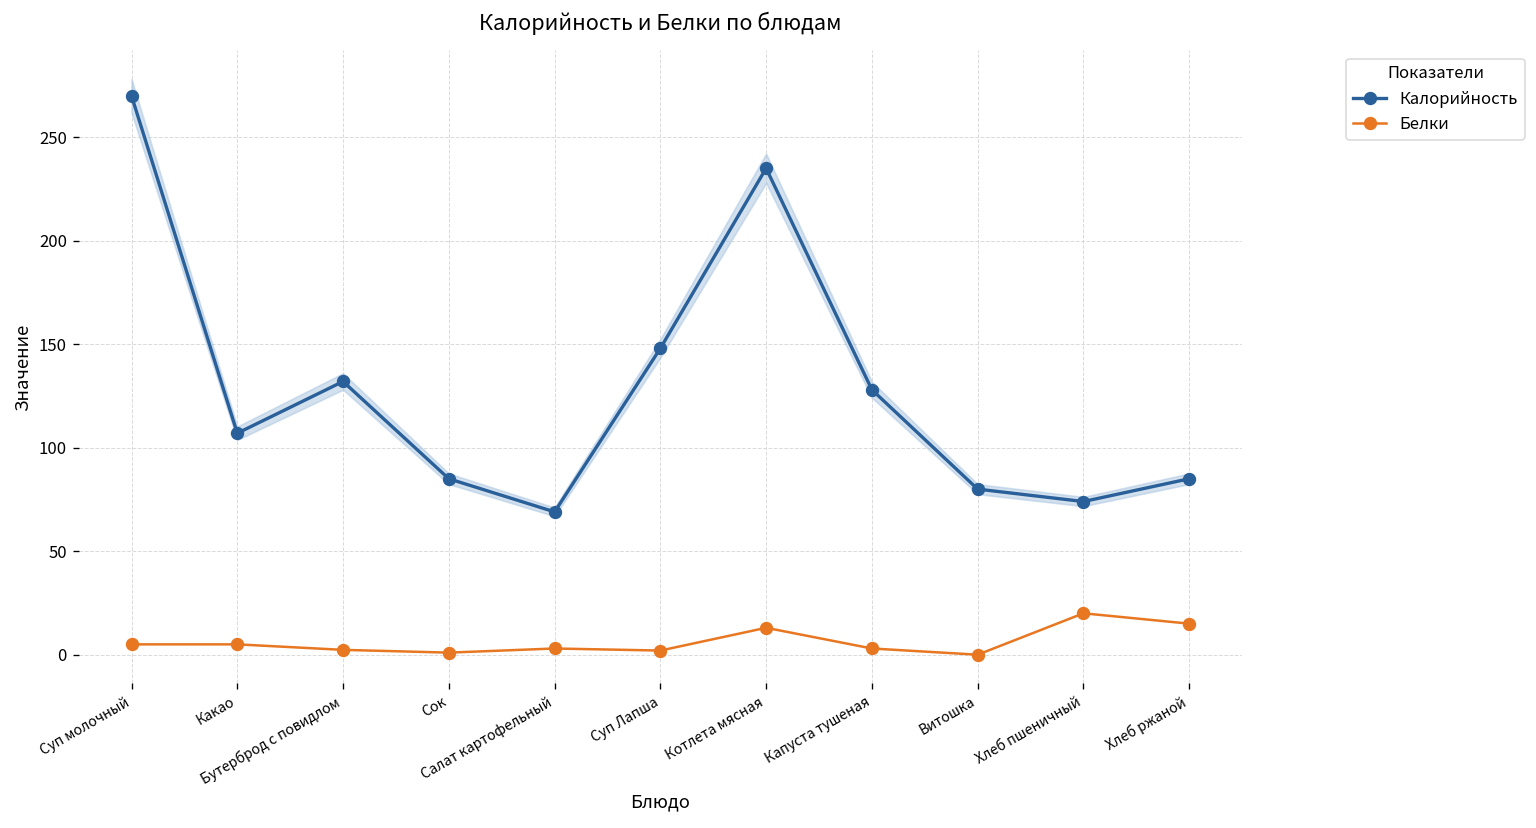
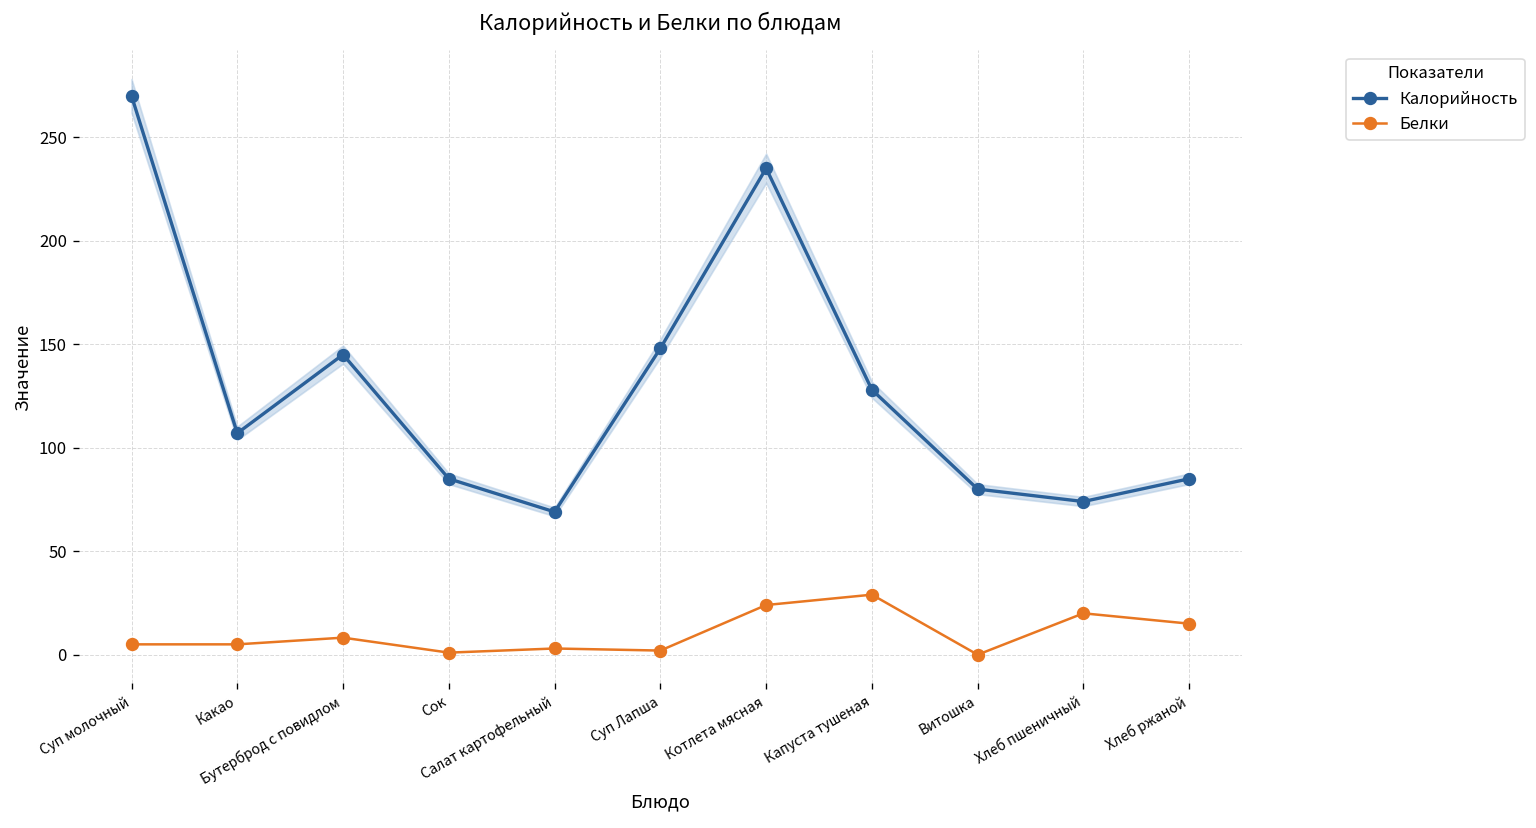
Калорийность, Бутерброд с повидлом: 132 -> 145
Белки, Бутерброд с повидлом: 2 -> 8
Белки, Котлета мясная: 13 -> 24
Белки, Капуста тушеная: 3 -> 29
